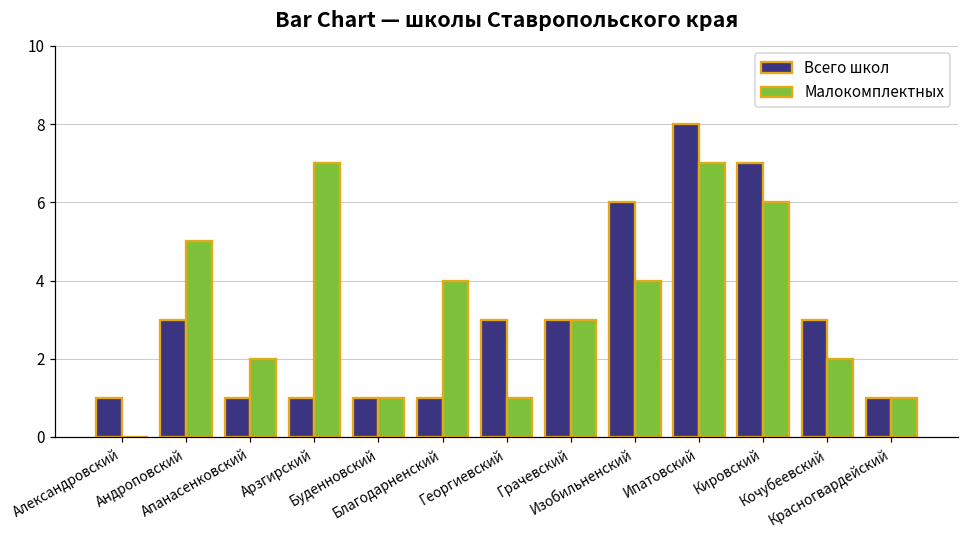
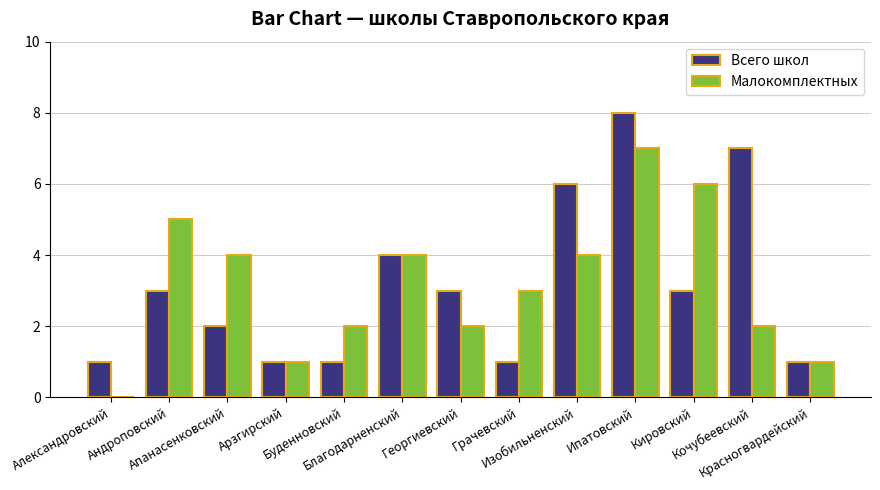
Всего школ, Апанасенковский: 1 -> 2
Малокомплектных, Апанасенковский: 2 -> 4
Малокомплектных, Арзгирский: 7 -> 1
Малокомплектных, Буденновский: 1 -> 2
Всего школ, Благодарненский: 1 -> 4
Малокомплектных, Георгиевский: 1 -> 2
Всего школ, Грачевский: 3 -> 1
Всего школ, Кировский: 7 -> 3
Всего школ, Кочубеевский: 3 -> 7
